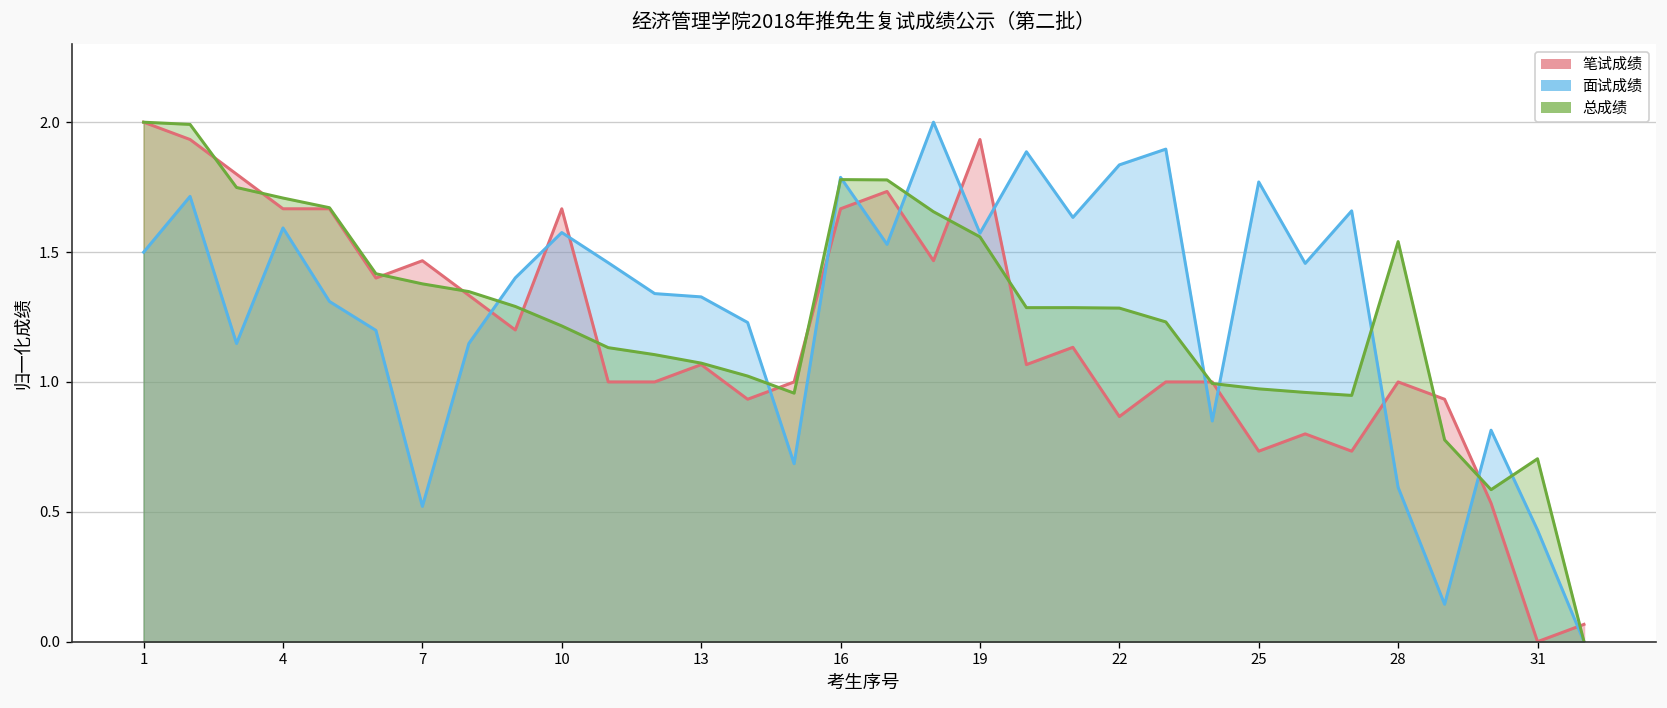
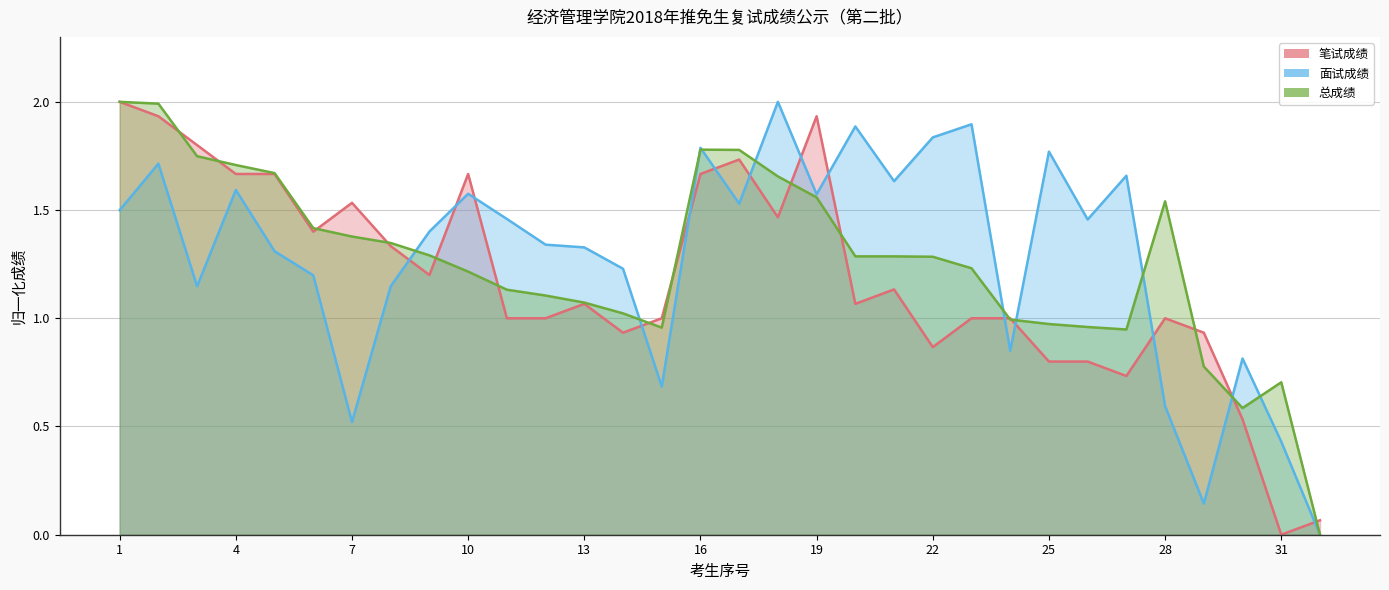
笔试成绩, 7: 1.47 -> 1.53
笔试成绩, 25: 0.73 -> 0.80
